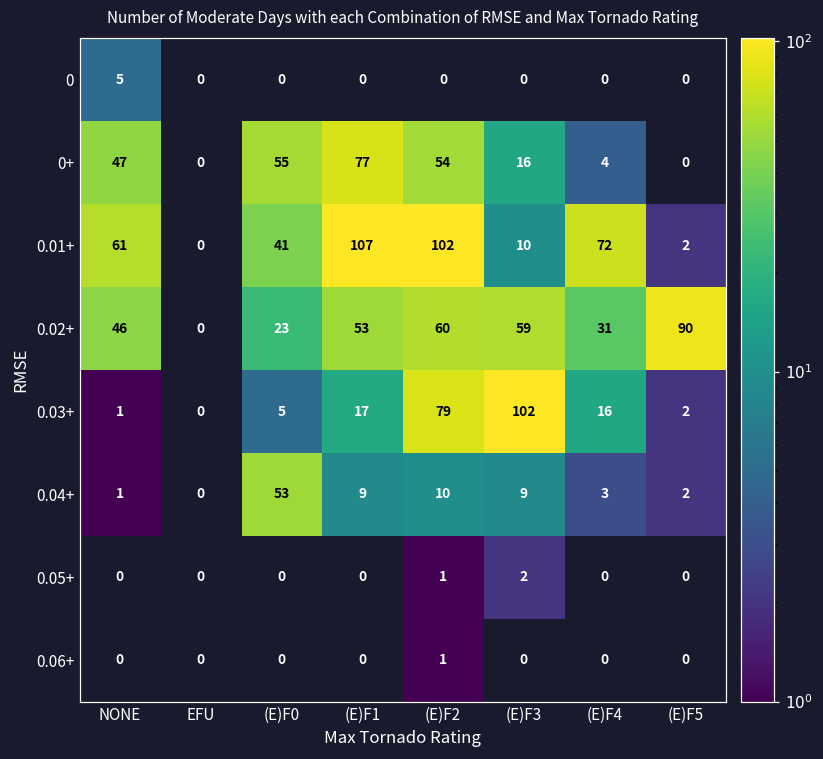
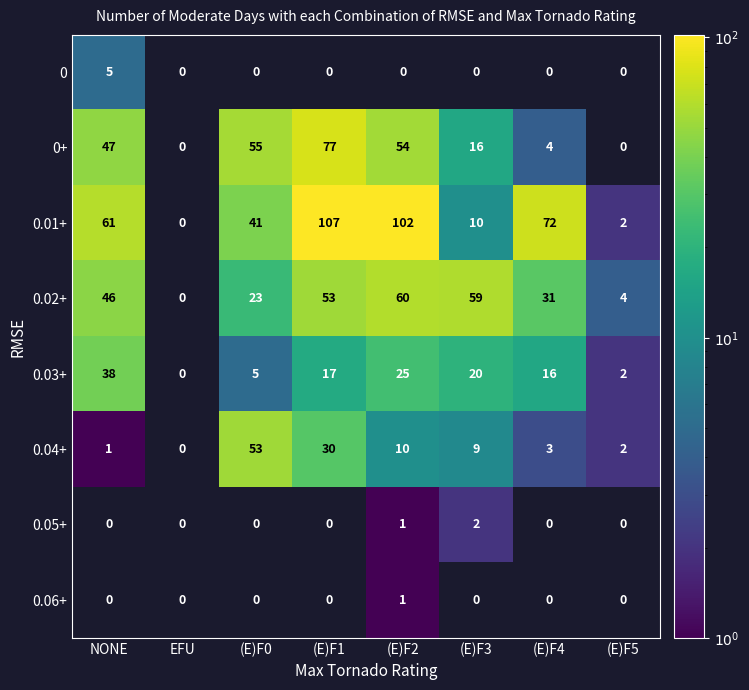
0.02+, (E)F5: 90 -> 4
0.03+, NONE: 1 -> 38
0.03+, (E)F2: 79 -> 25
0.03+, (E)F3: 102 -> 20
0.04+, (E)F1: 9 -> 30
